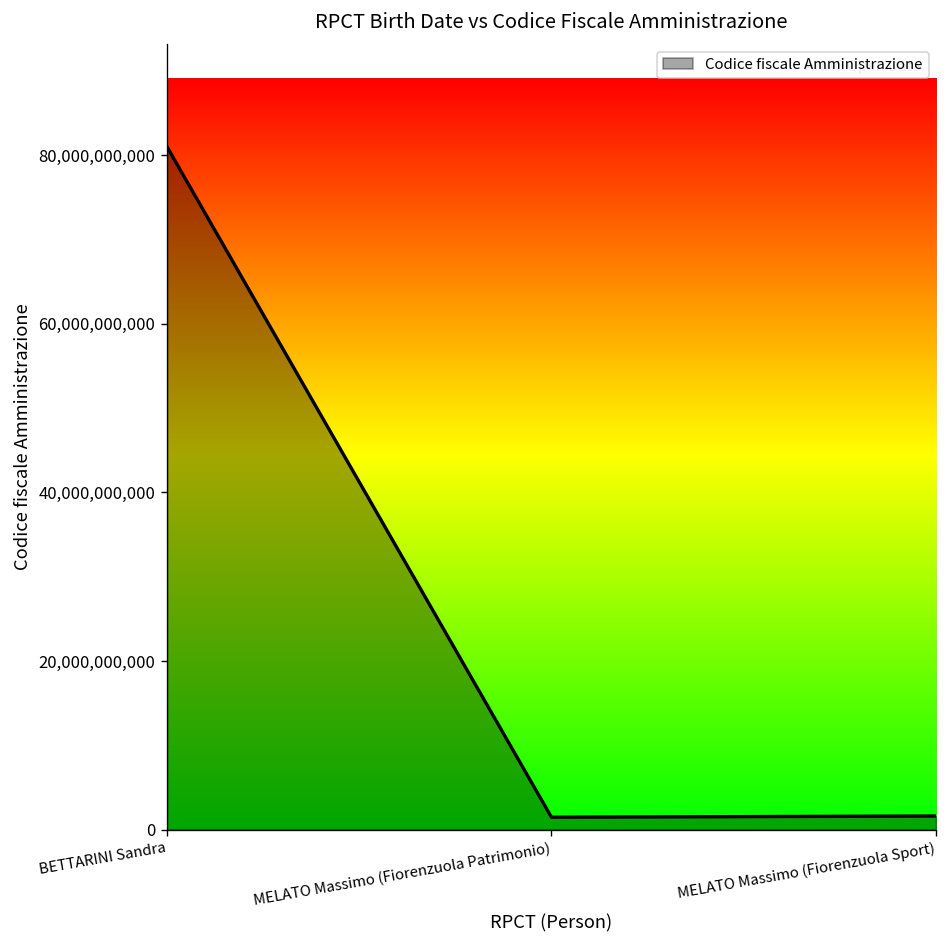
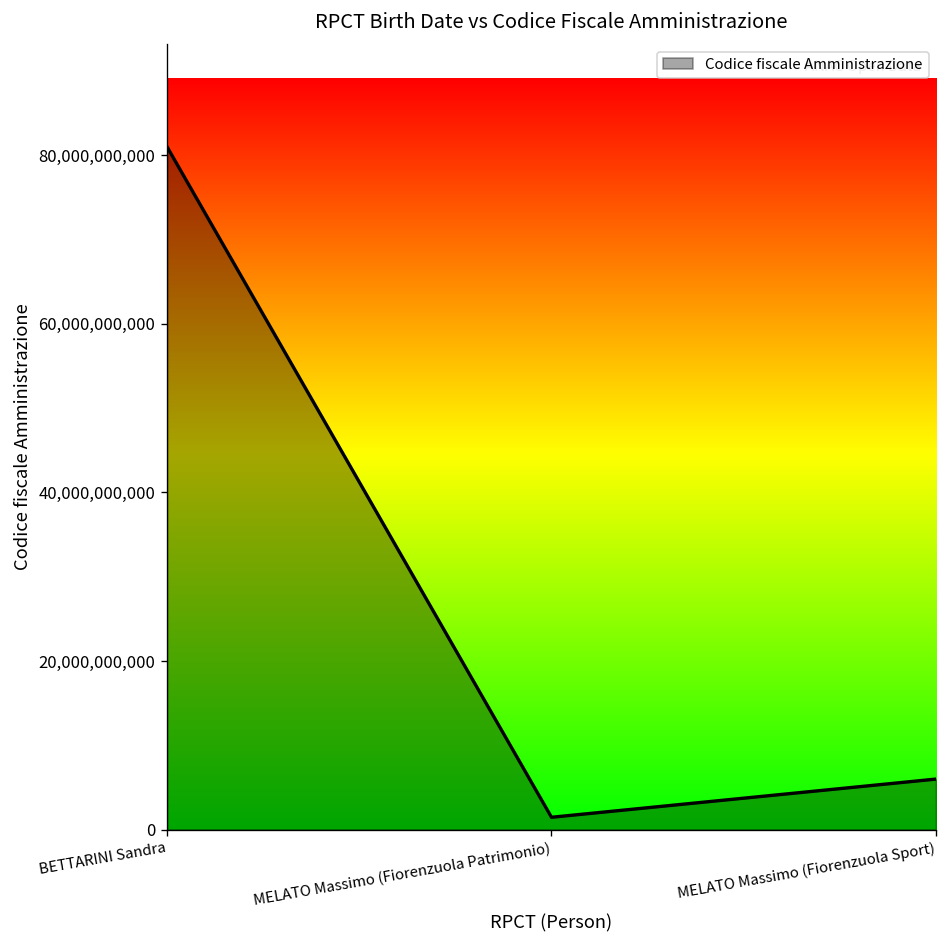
MELATO Massimo (Fiorenzuola Sport): 2,000,000,000 -> 6,000,000,000
